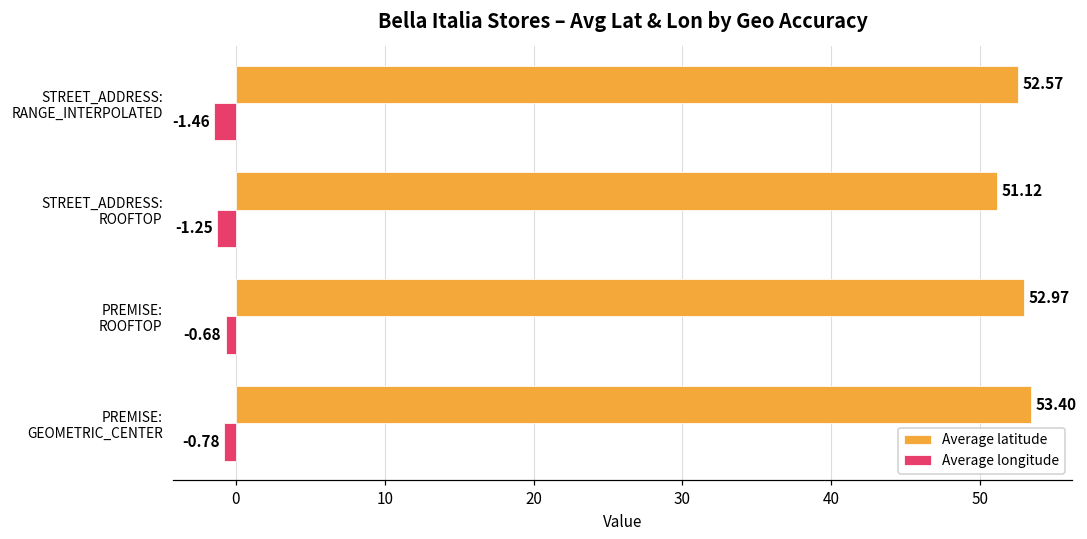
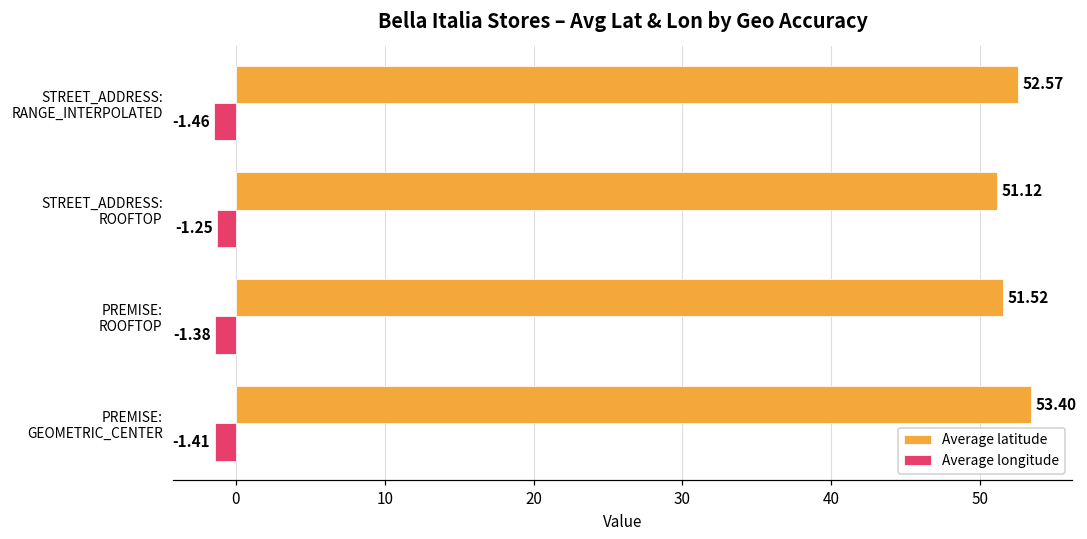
Average latitude, PREMISE: ROOFTOP: 52.97 -> 51.52
Average longitude, PREMISE: ROOFTOP: -0.68 -> -1.38
Average longitude, PREMISE: GEOMETRIC_CENTER: -0.78 -> -1.41
